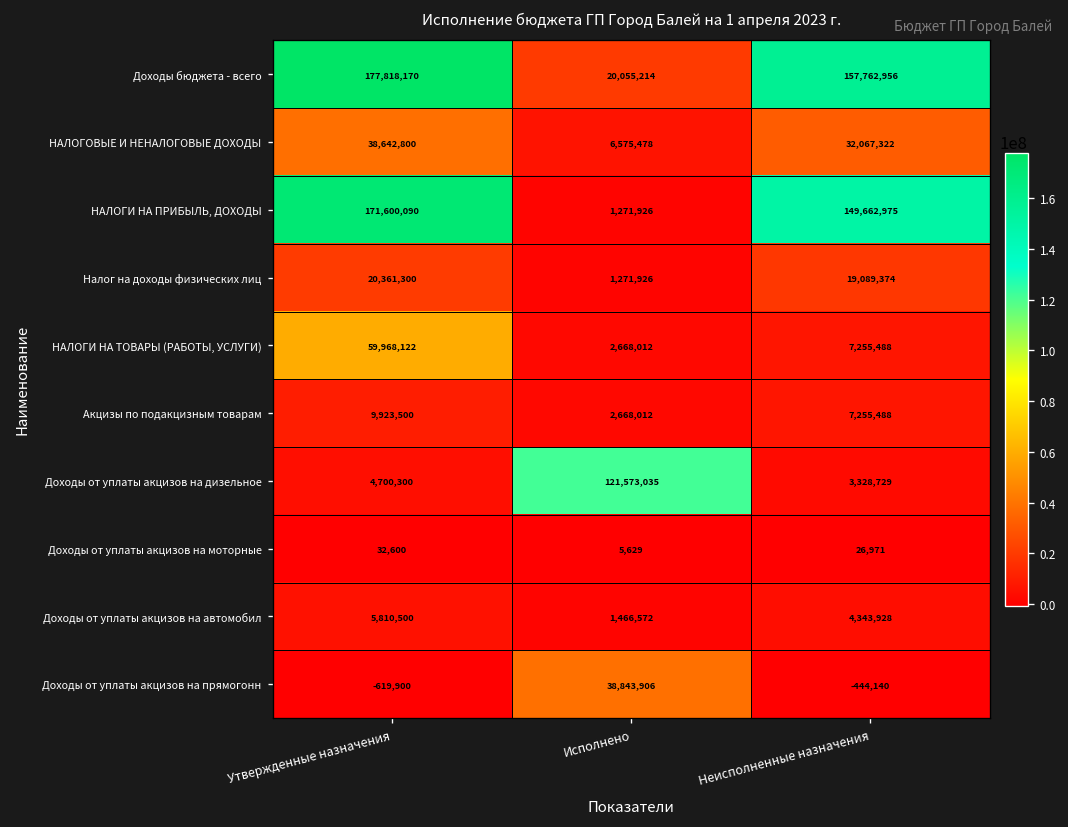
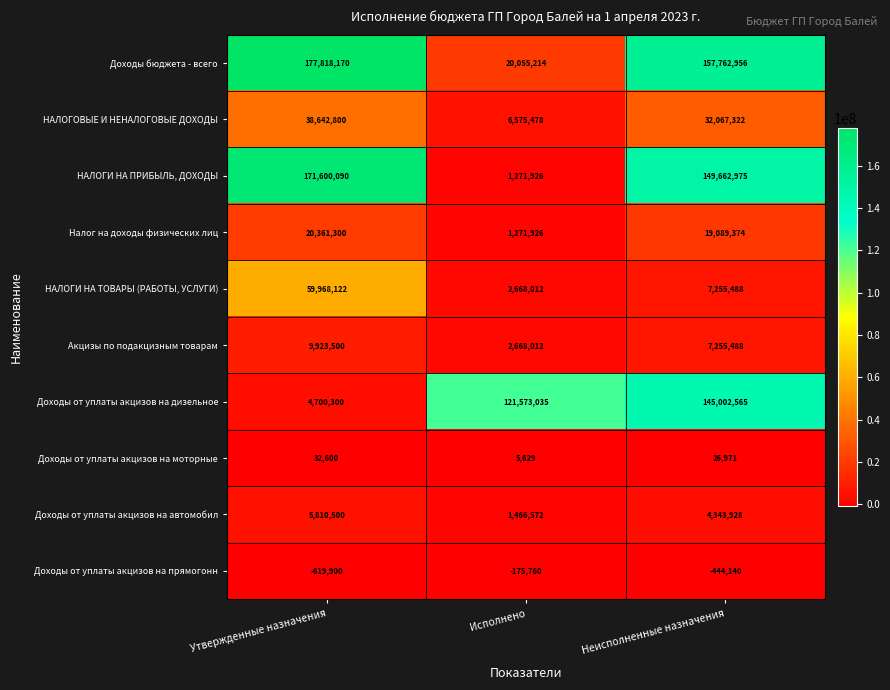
Доходы от уплаты акцизов на дизельное, Неисполненные назначения: 3,328,729 -> 145,002,565
Доходы от уплаты акцизов на прямогонн, Исполнено: 38,843,906 -> -175,760
